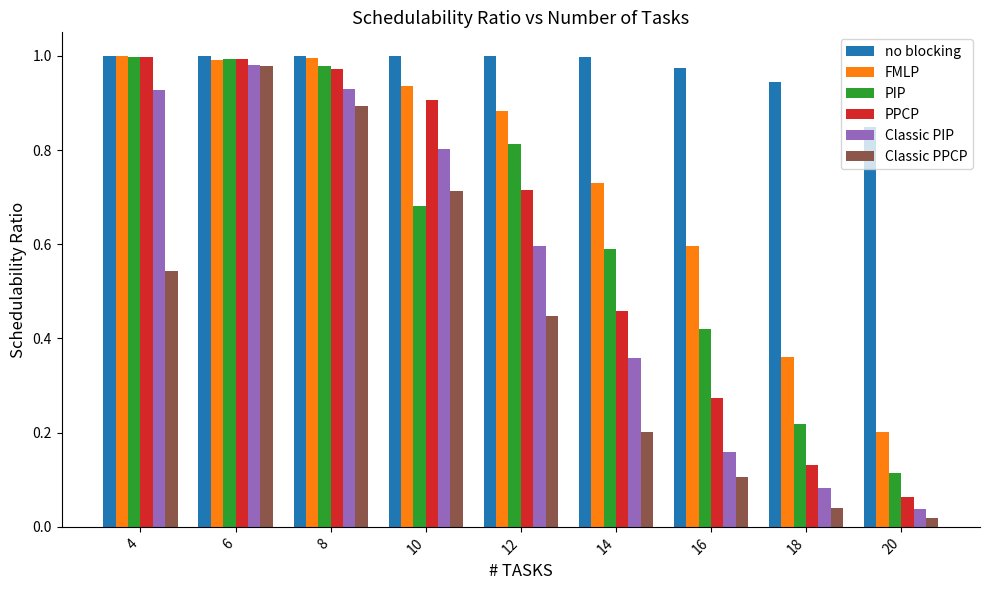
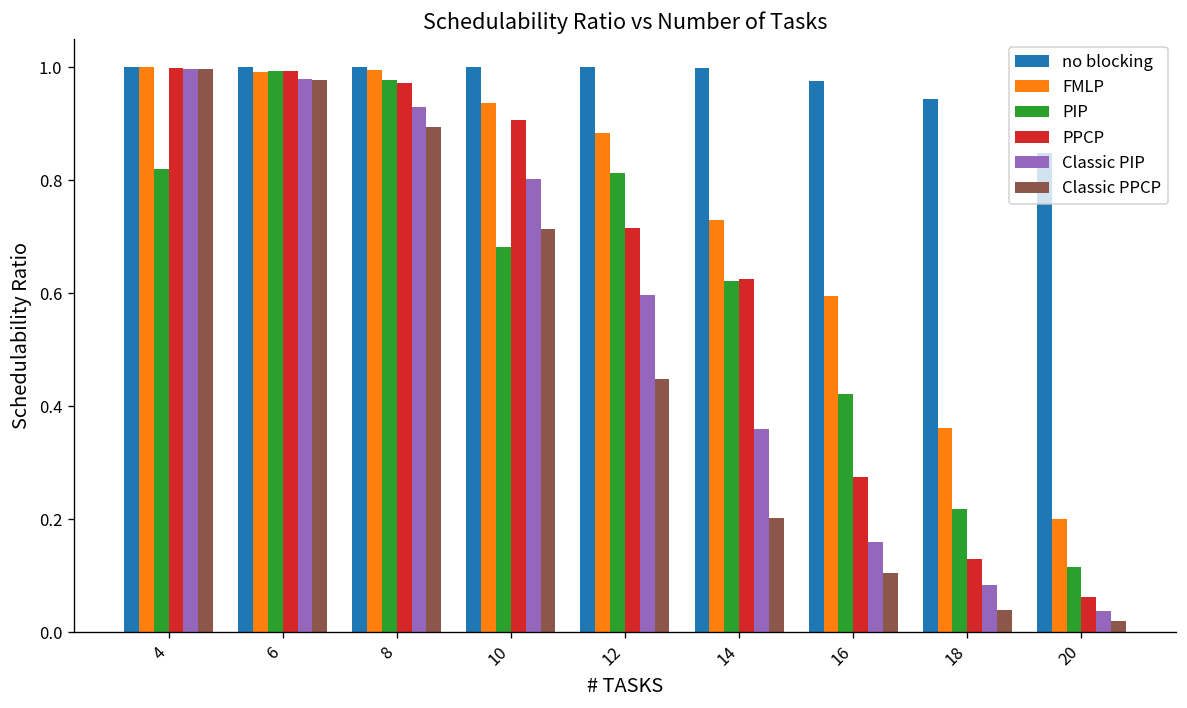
PIP, 4: 1.00 -> 0.82
Classic PIP, 4: 0.93 -> 1.00
Classic PPCP, 4: 0.54 -> 1.00
PIP, 14: 0.59 -> 0.62
PPCP, 14: 0.46 -> 0.62
